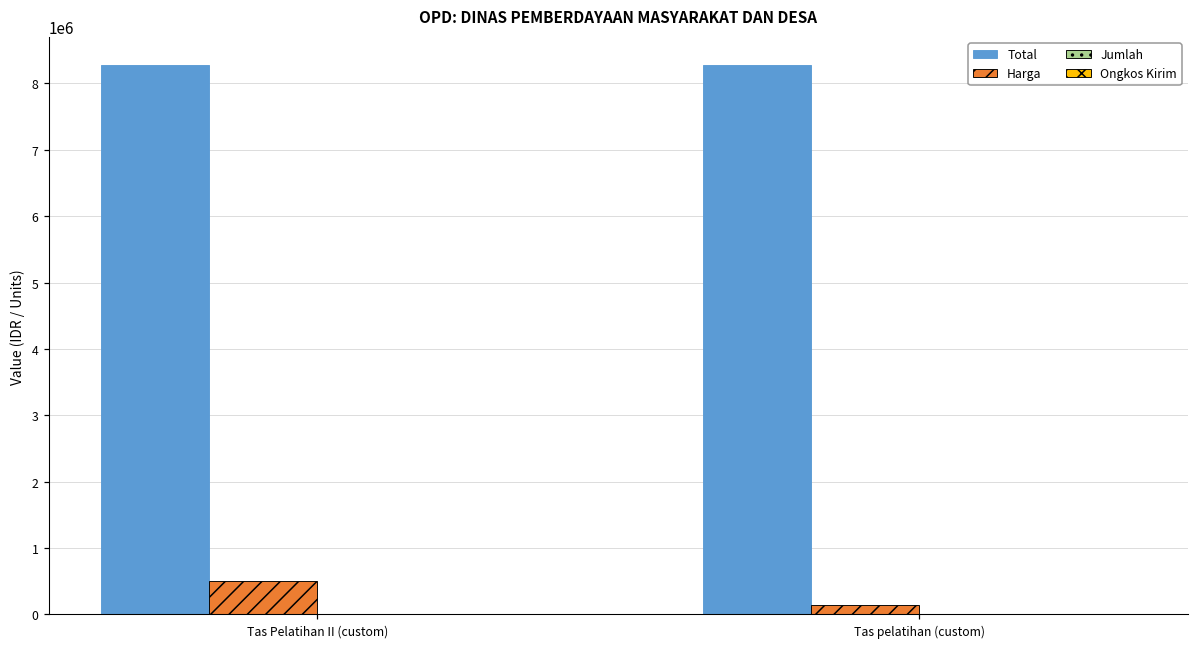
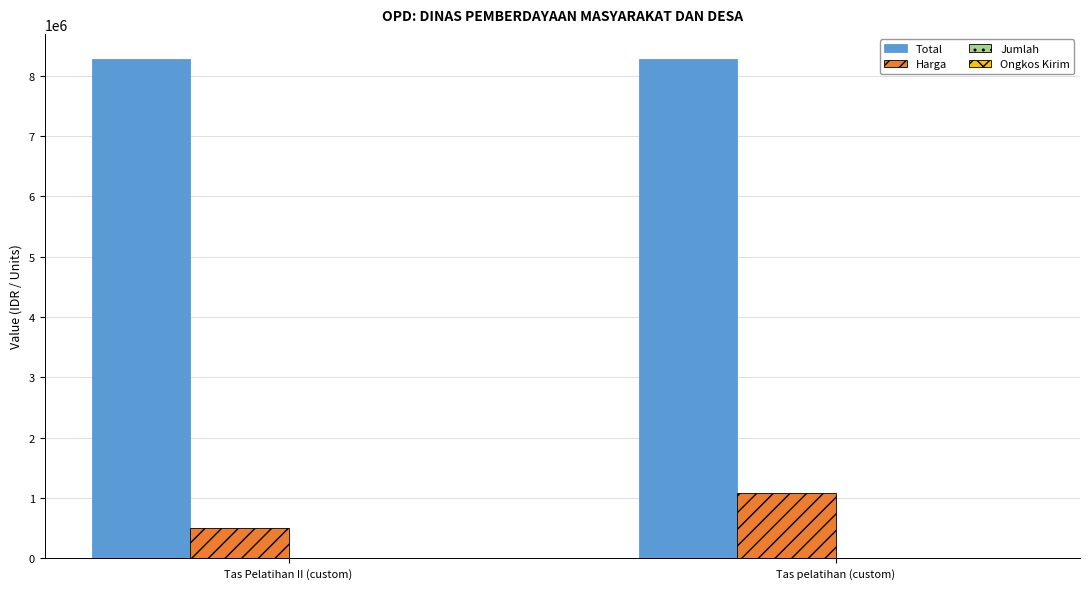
Harga, Tas pelatihan (custom): 100000 -> 1100000
